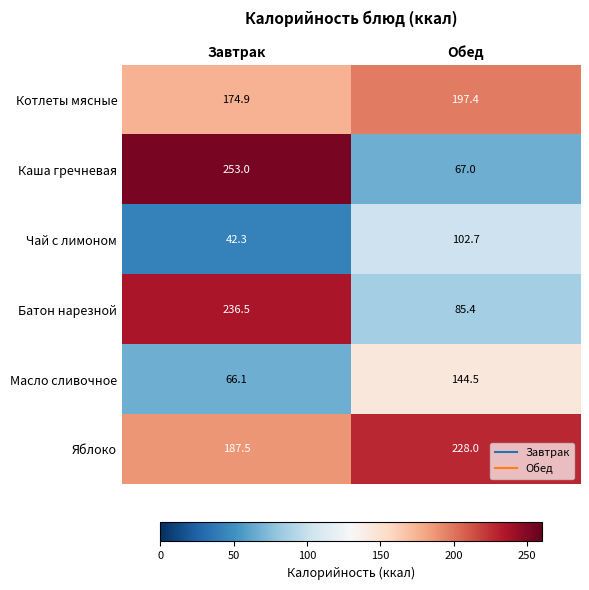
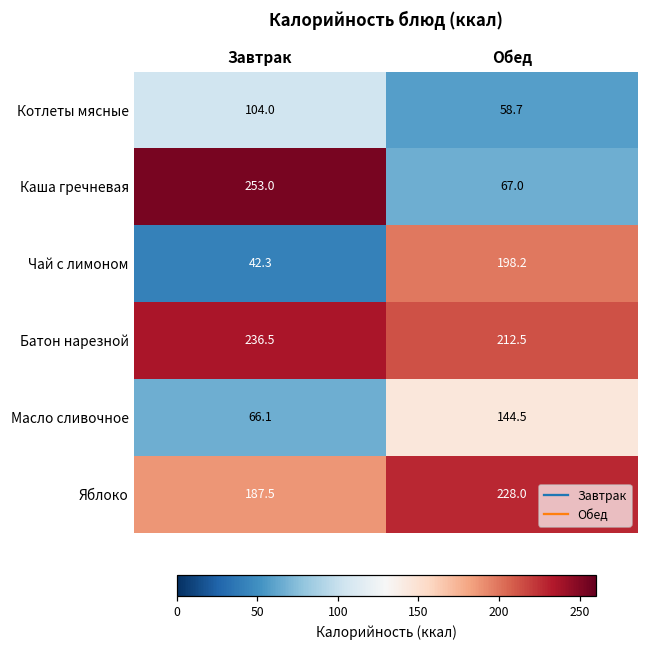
Котлеты мясные, Завтрак: 174.9 -> 104.0
Котлеты мясные, Обед: 197.4 -> 58.7
Чай с лимоном, Обед: 102.7 -> 198.2
Батон нарезной, Обед: 85.4 -> 212.5
